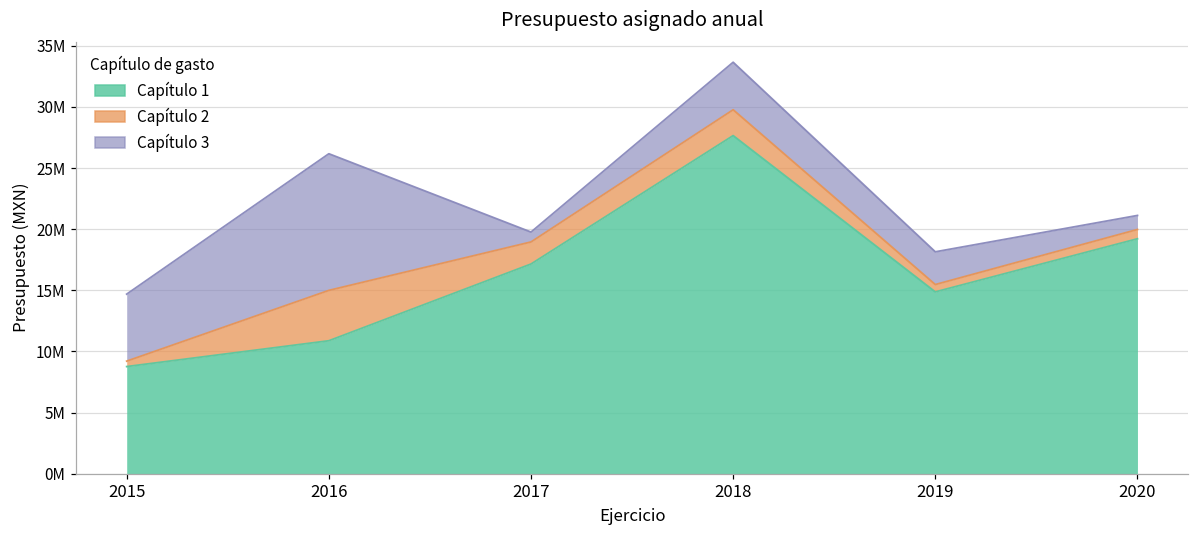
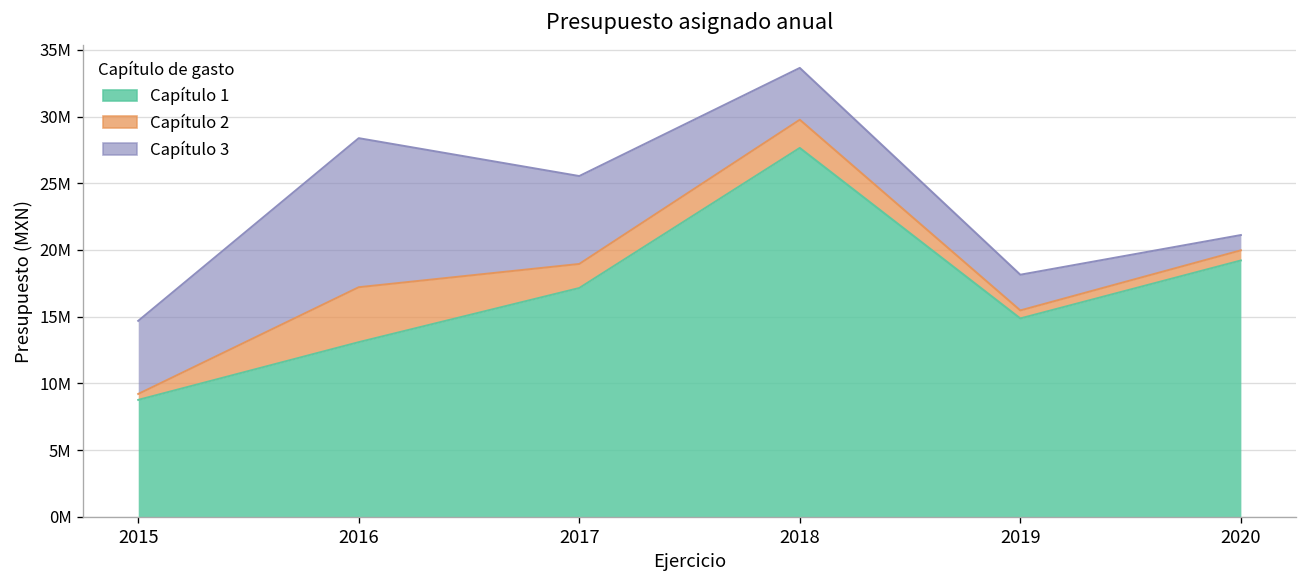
Capítulo 1, 2016: 10900000 -> 13100000
Capítulo 3, 2017: 800000 -> 6600000
